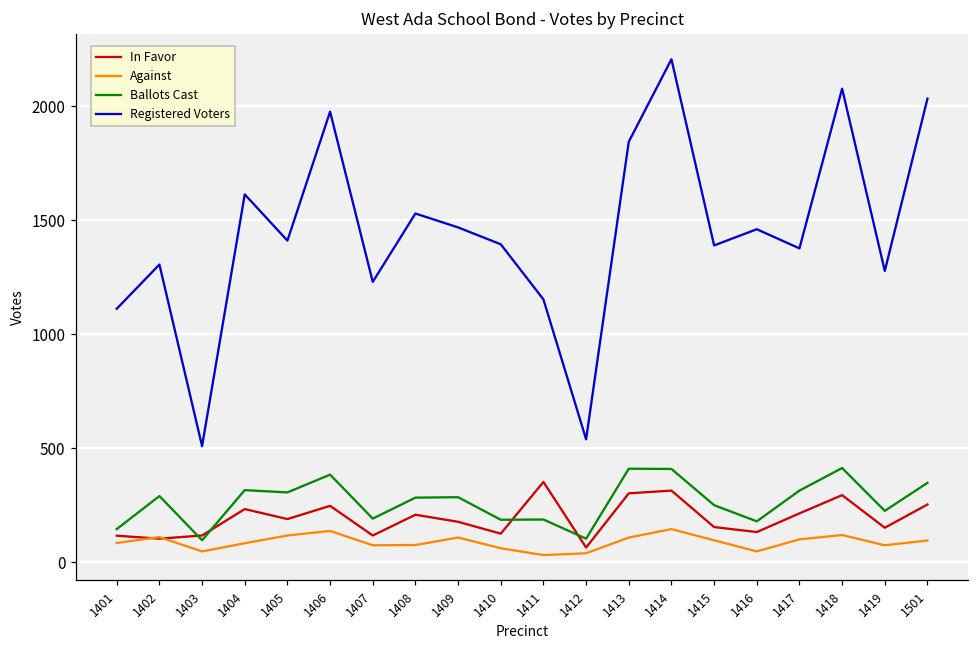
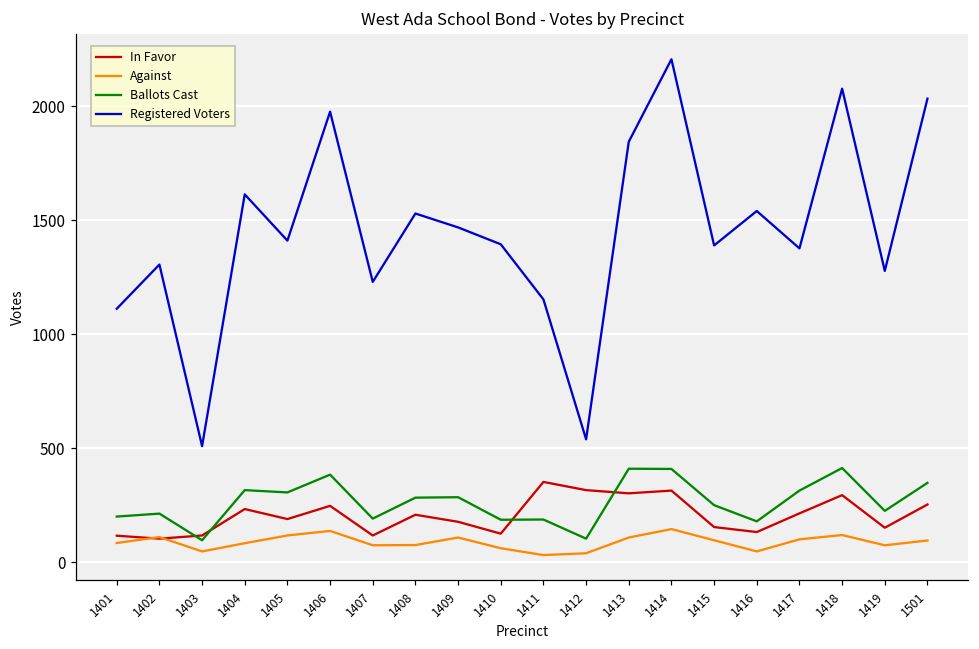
Ballots Cast, 1401: 150 -> 200
Ballots Cast, 1402: 290 -> 210
In Favor, 1412: 60 -> 320
Registered Voters, 1416: 1460 -> 1540
